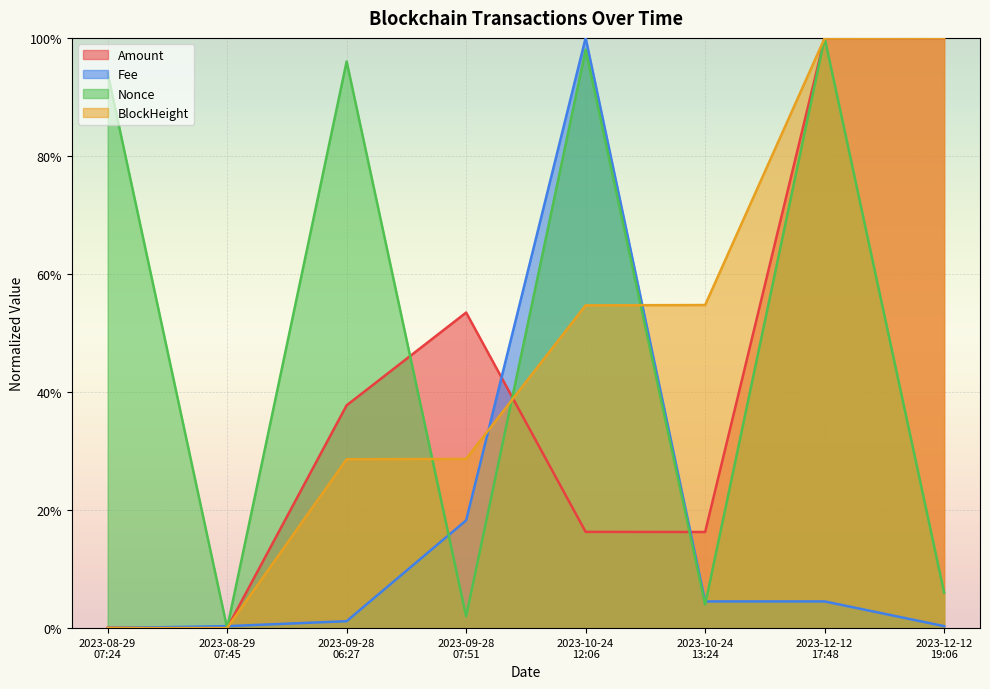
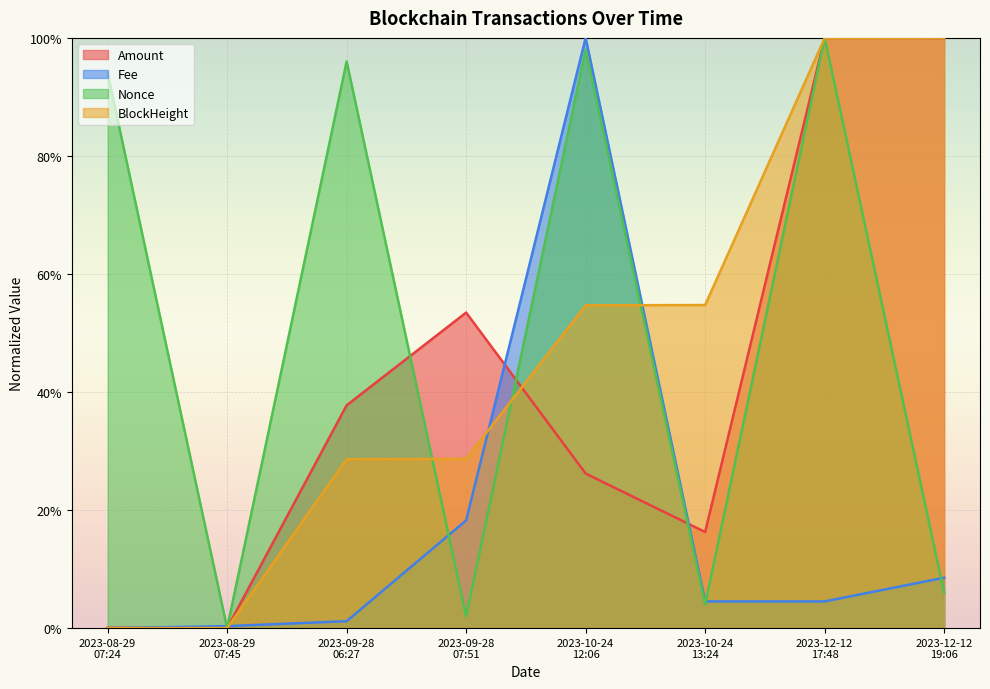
Amount, 2023-10-24 12:06: 16% -> 26%
Fee, 2023-12-12 19:06: 0% -> 9%
